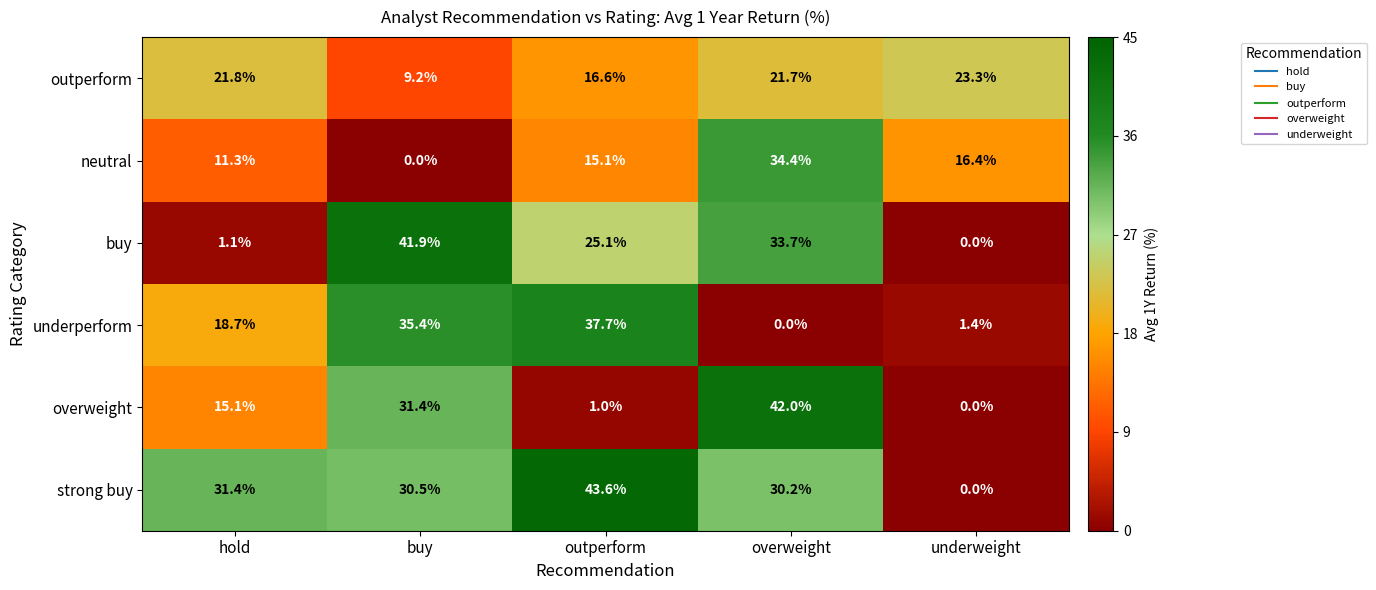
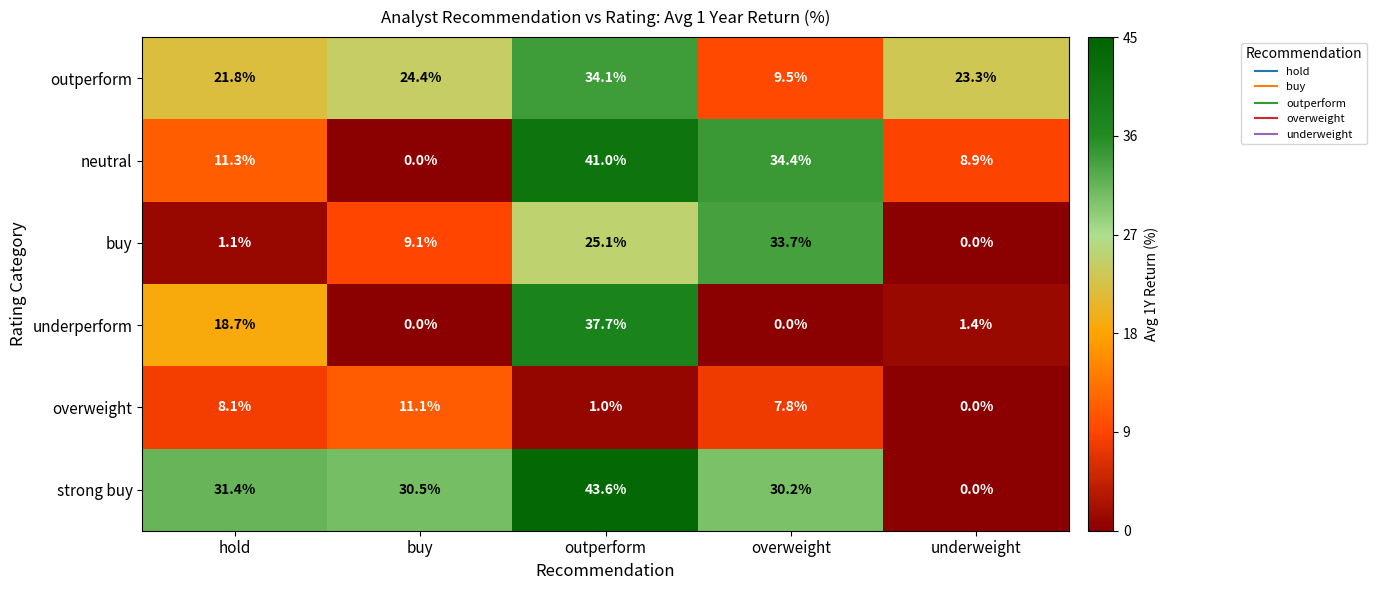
outperform, buy: 9.2% -> 24.4%
outperform, outperform: 16.6% -> 34.1%
outperform, overweight: 21.7% -> 9.5%
neutral, outperform: 15.1% -> 41.0%
neutral, underweight: 16.4% -> 8.9%
buy, buy: 41.9% -> 9.1%
underperform, buy: 35.4% -> 0.0%
overweight, hold: 15.1% -> 8.1%
overweight, buy: 31.4% -> 11.1%
overweight, overweight: 42.0% -> 7.8%
